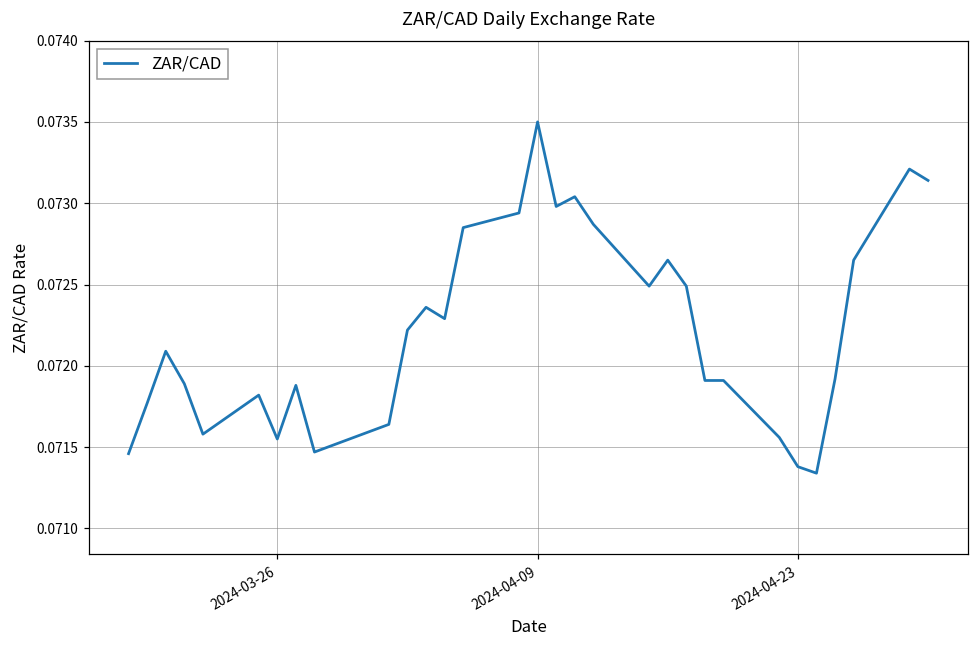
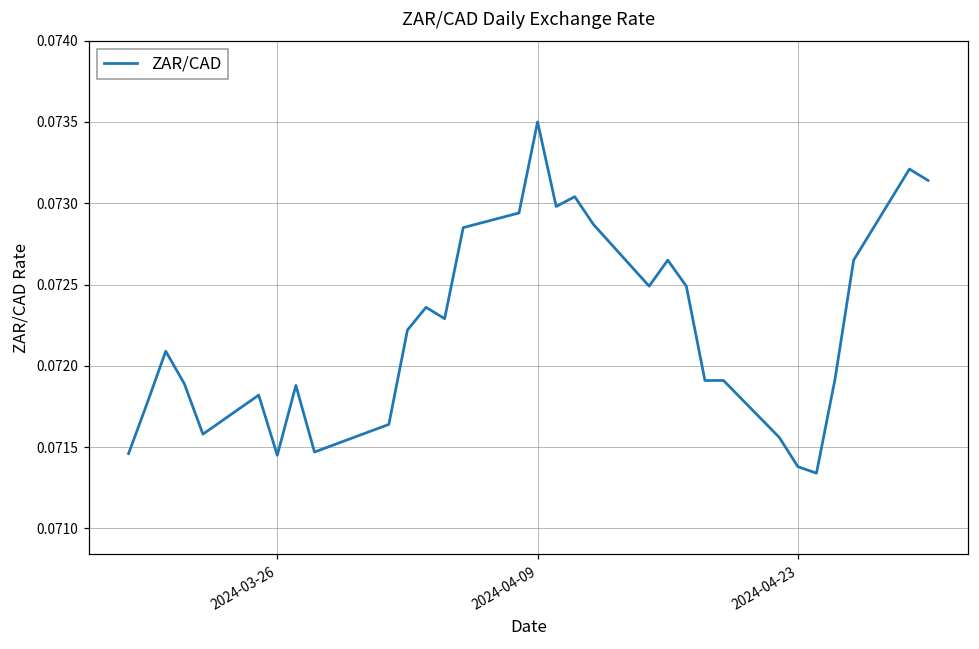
2024-03-26: 0.07155 -> 0.07145
